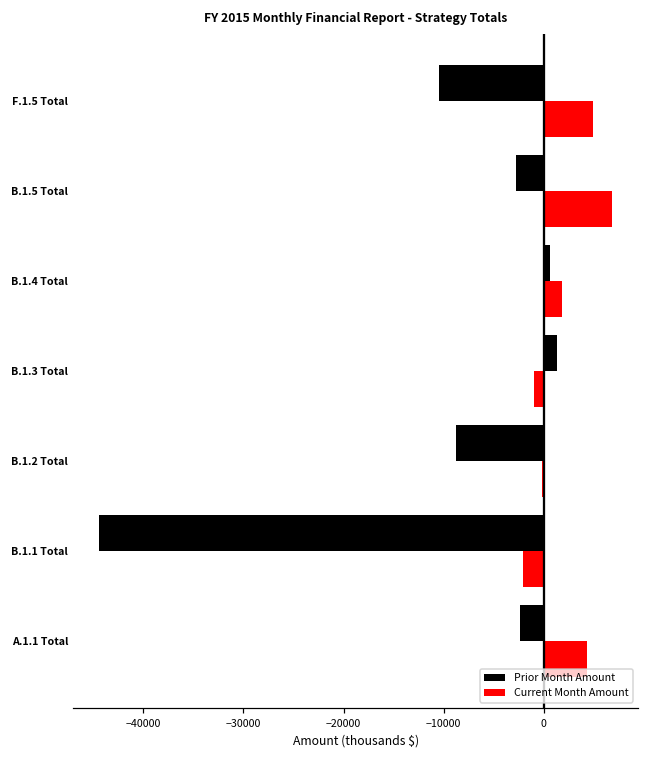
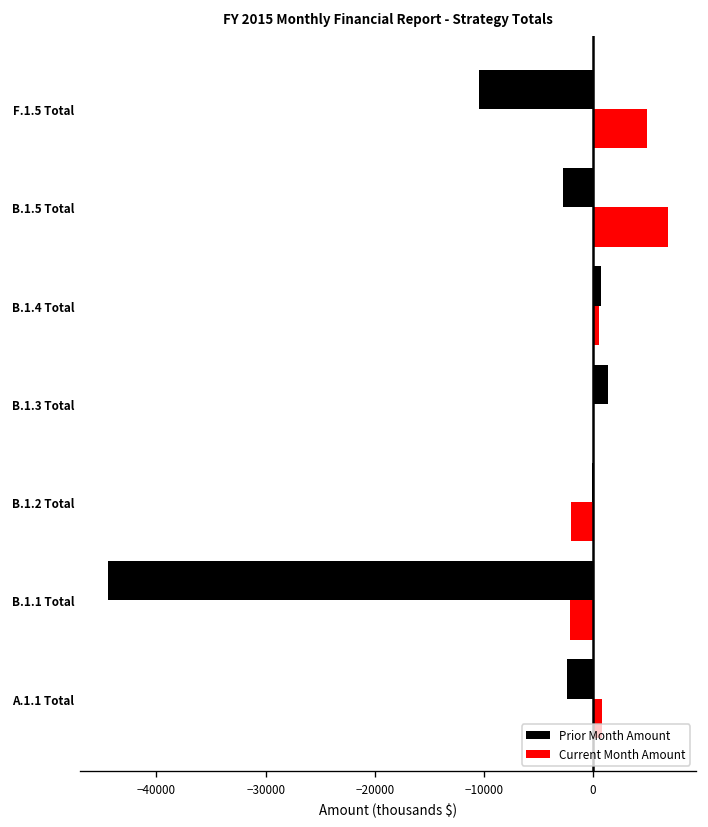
Current Month Amount, B.1.4 Total: 2000 -> 1000
Current Month Amount, B.1.3 Total: -1000 -> 0
Prior Month Amount, B.1.2 Total: -9000 -> 0
Current Month Amount, B.1.2 Total: 0 -> -2000
Current Month Amount, A.1.1 Total: 4000 -> 1000
